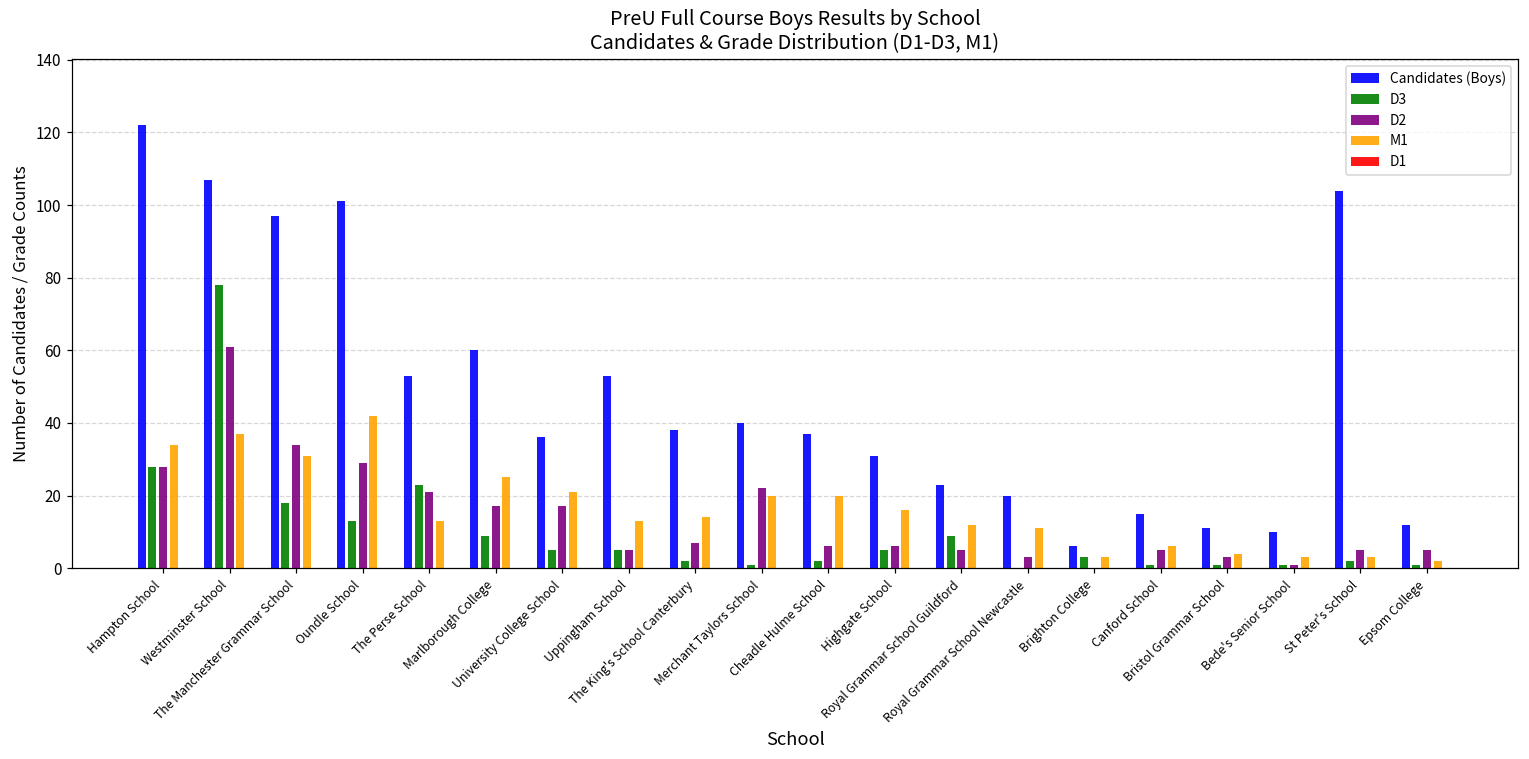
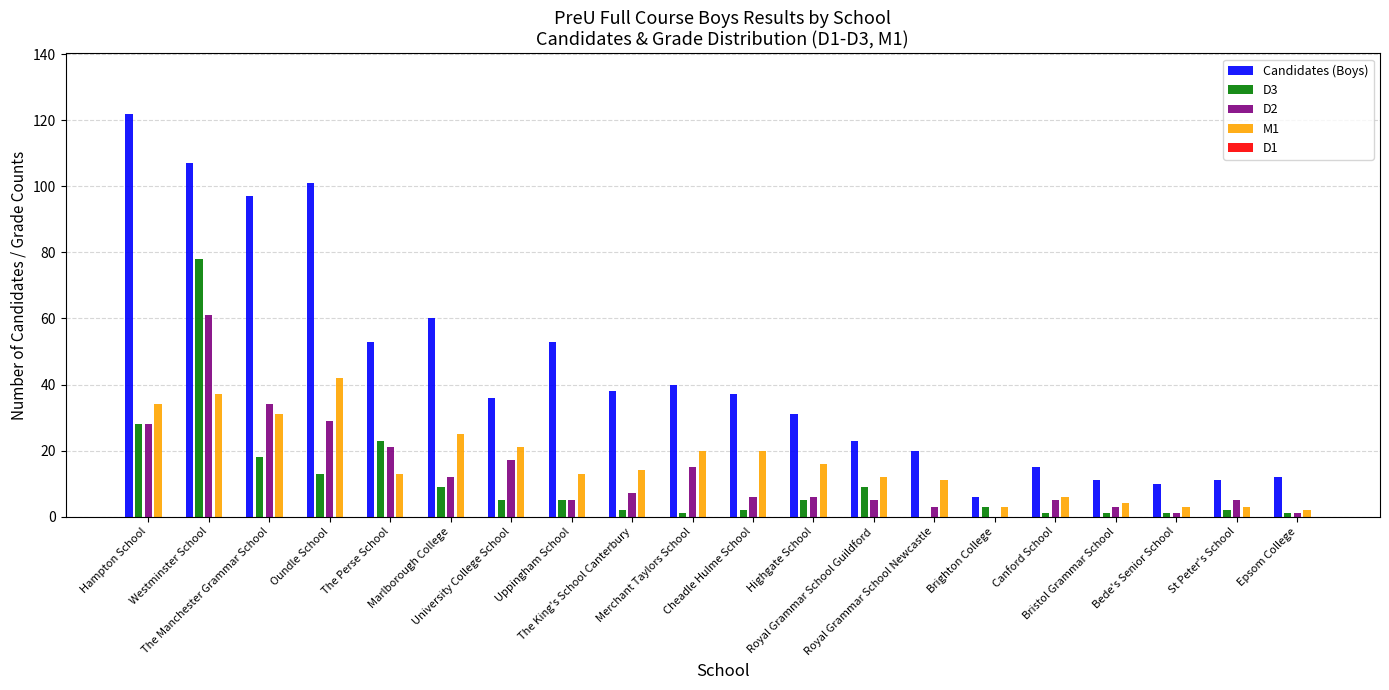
D2, Marlborough College: 17 -> 12
D2, Merchant Taylors School: 22 -> 15
Candidates (Boys), St Peter's School: 104 -> 11
D2, Epsom College: 5 -> 1
